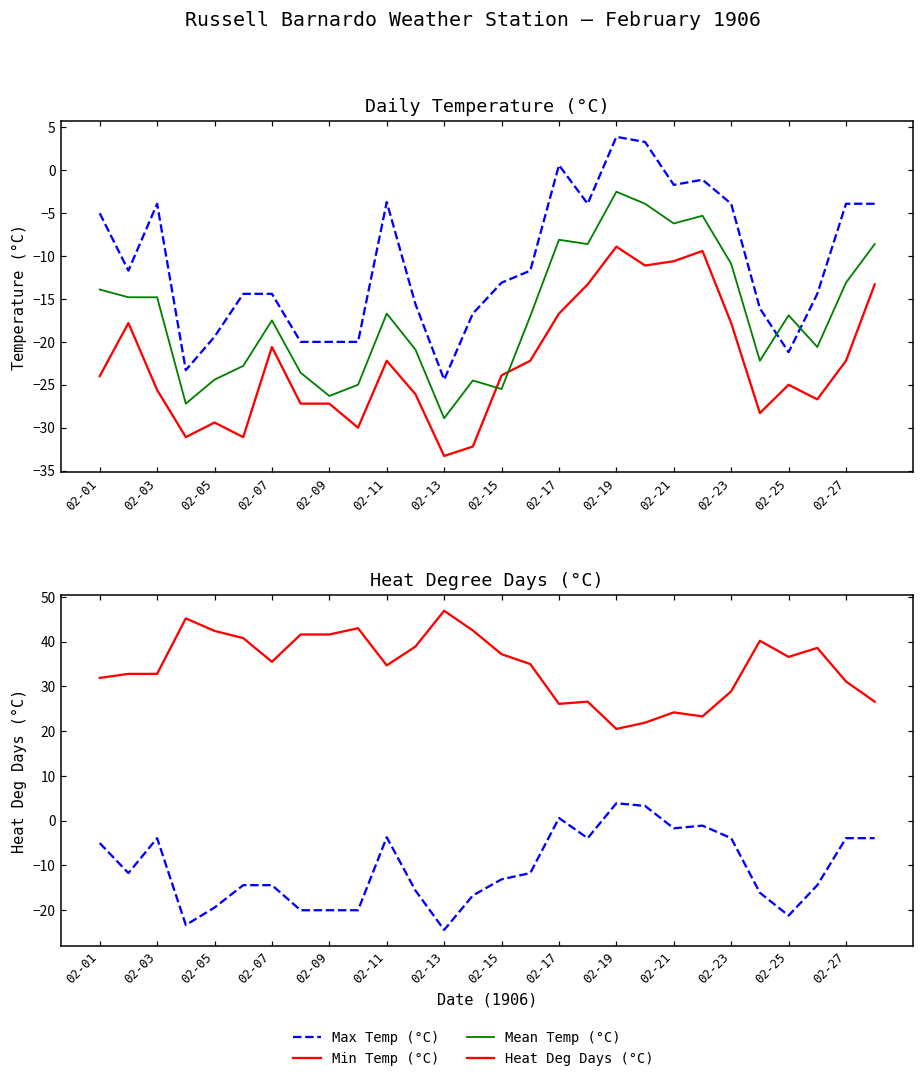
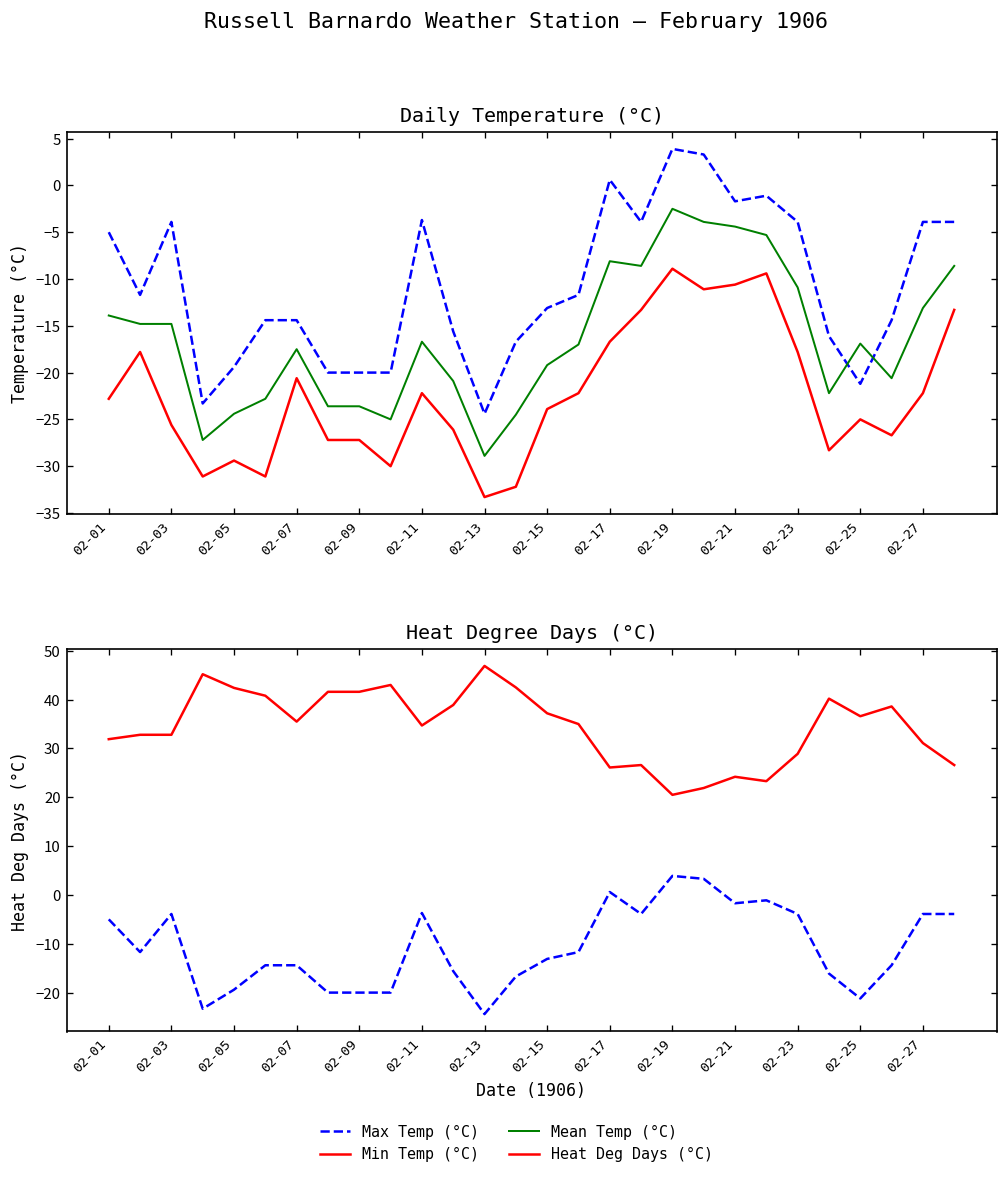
Daily Temperature (°C), Min Temp (°C), 02-01: -24 -> -23
Daily Temperature (°C), Mean Temp (°C), 02-09: -26 -> -24
Daily Temperature (°C), Mean Temp (°C), 02-15: -26 -> -19
Daily Temperature (°C), Mean Temp (°C), 02-21: -6 -> -4
